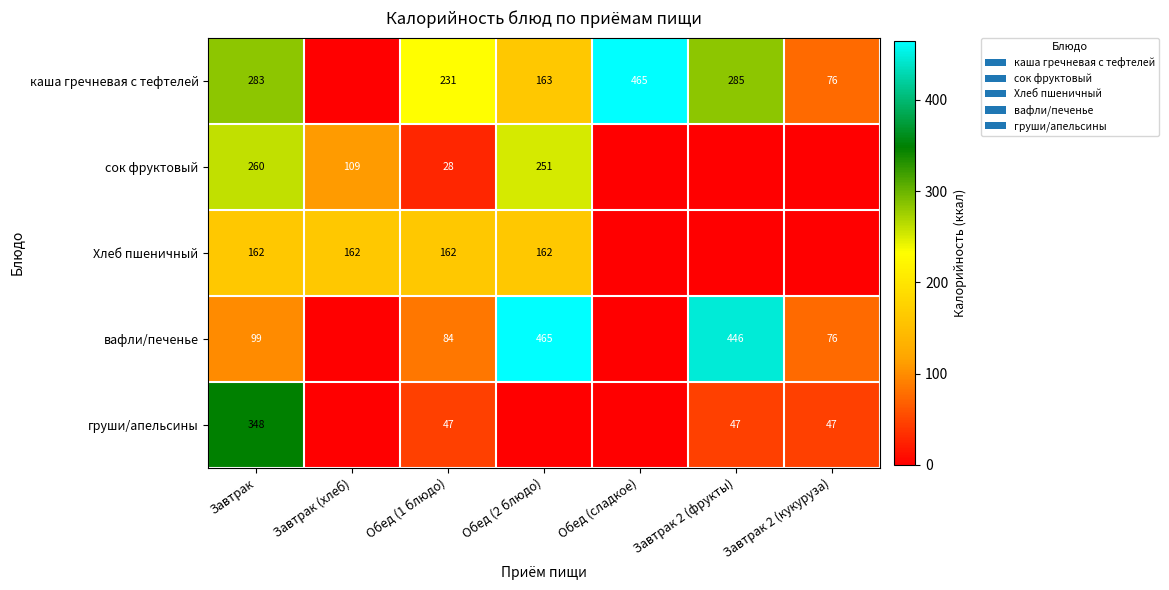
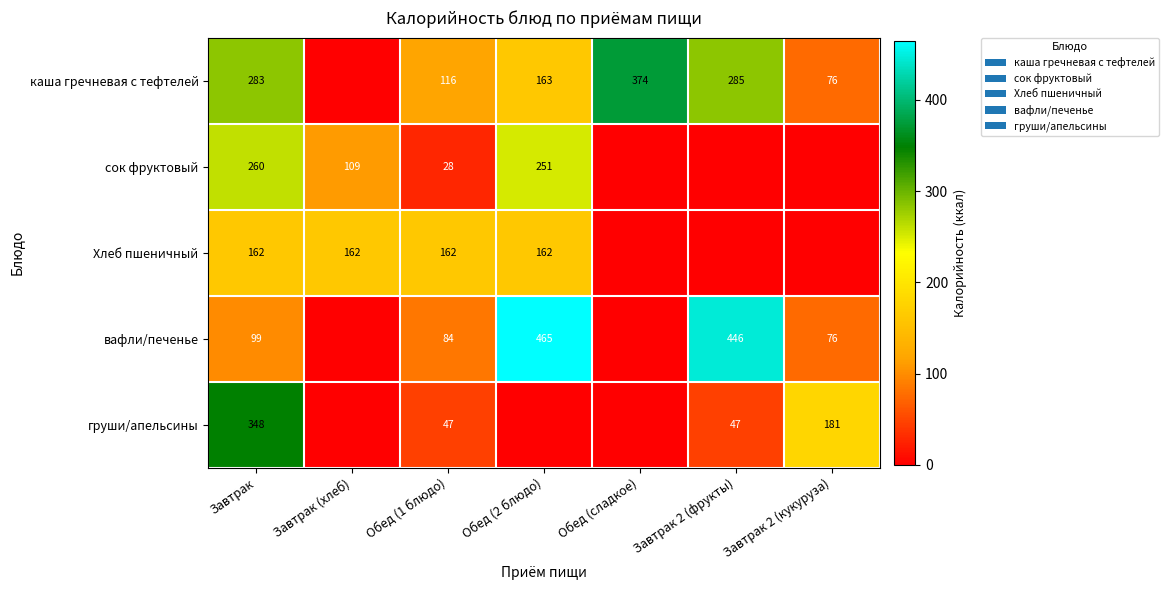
каша гречневая с тефтелей, Обед (1 блюдо): 231 -> 116
каша гречневая с тефтелей, Обед (сладкое): 465 -> 374
груши/апельсины, Завтрак 2 (кукуруза): 47 -> 181
